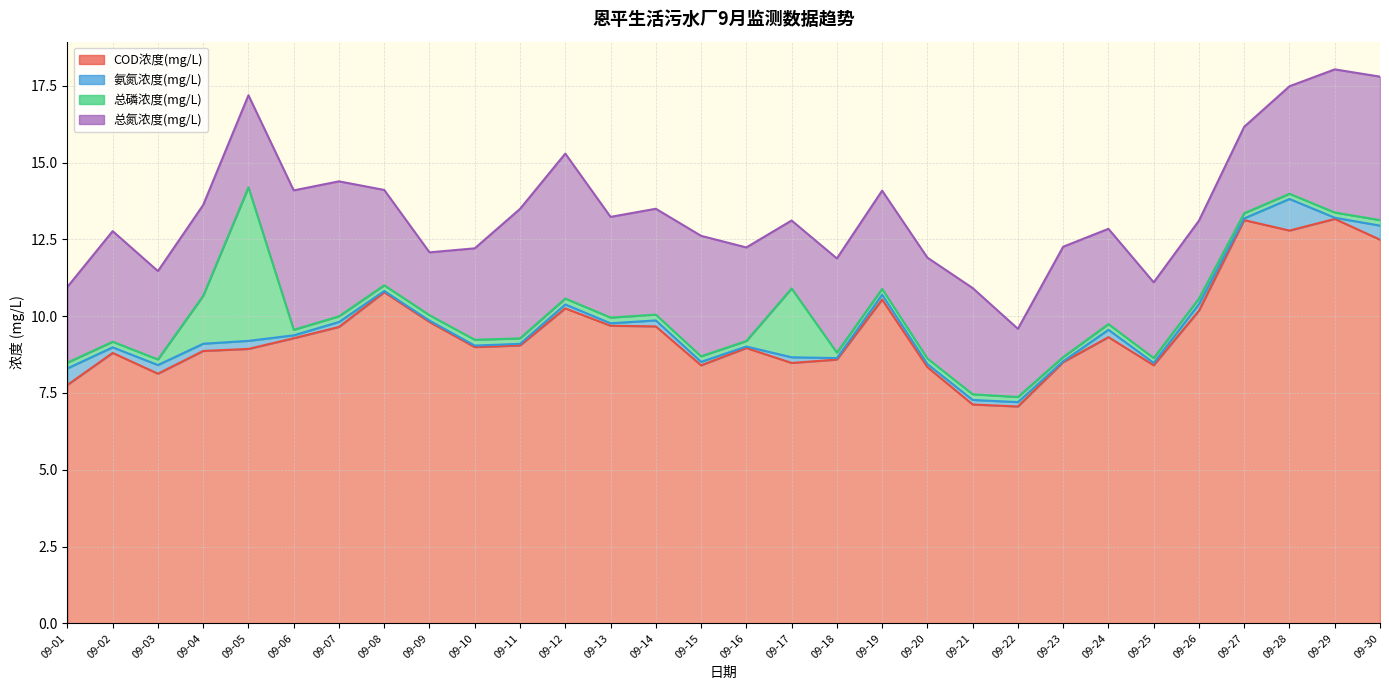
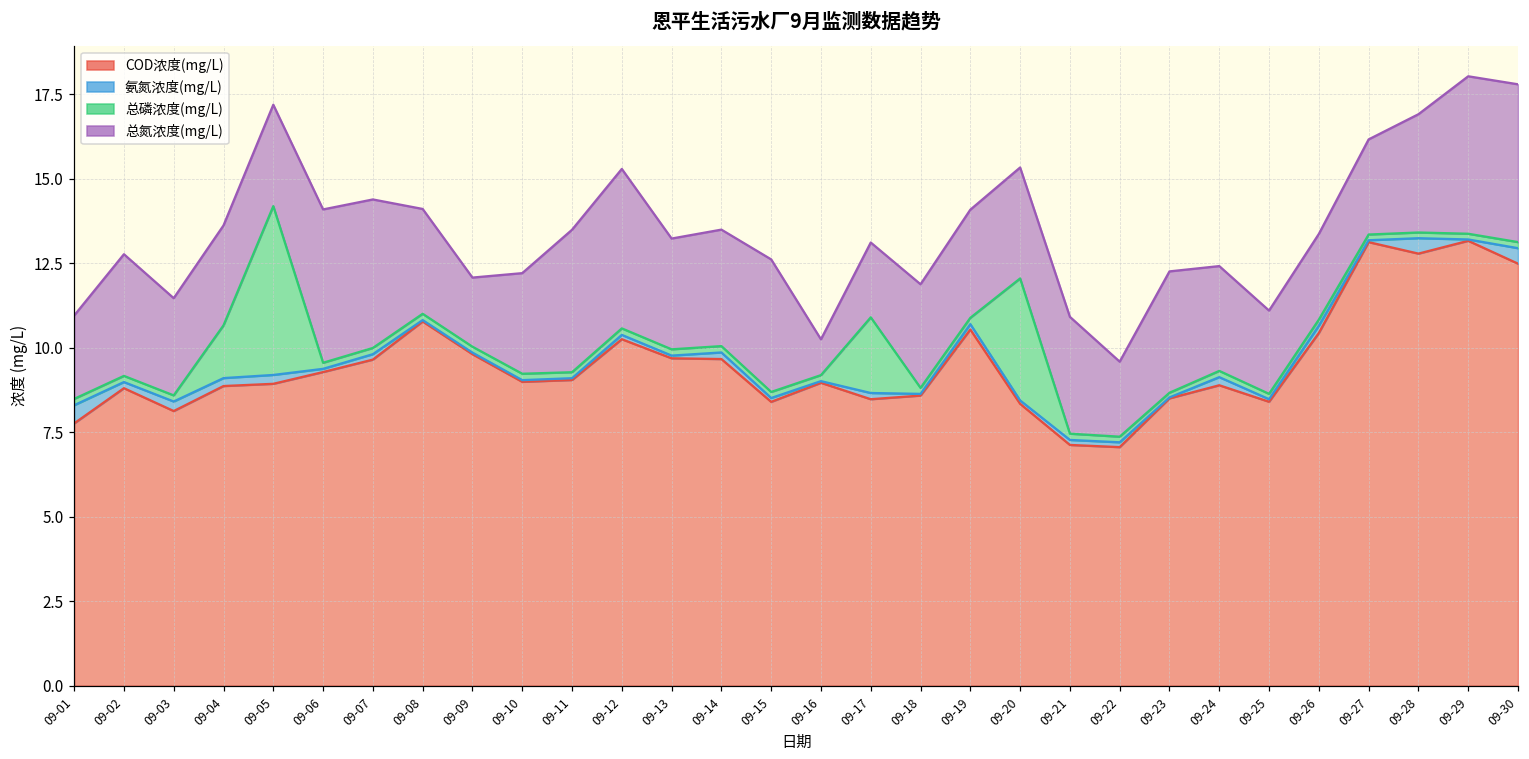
总氮浓度(mg/L), 09-16: 3.0 -> 1.1
总磷浓度(mg/L), 09-20: 0.2 -> 3.6
COD浓度(mg/L), 09-24: 9.3 -> 8.9
COD浓度(mg/L), 09-26: 10.2 -> 10.4
氨氮浓度(mg/L), 09-28: 1.0 -> 0.5
